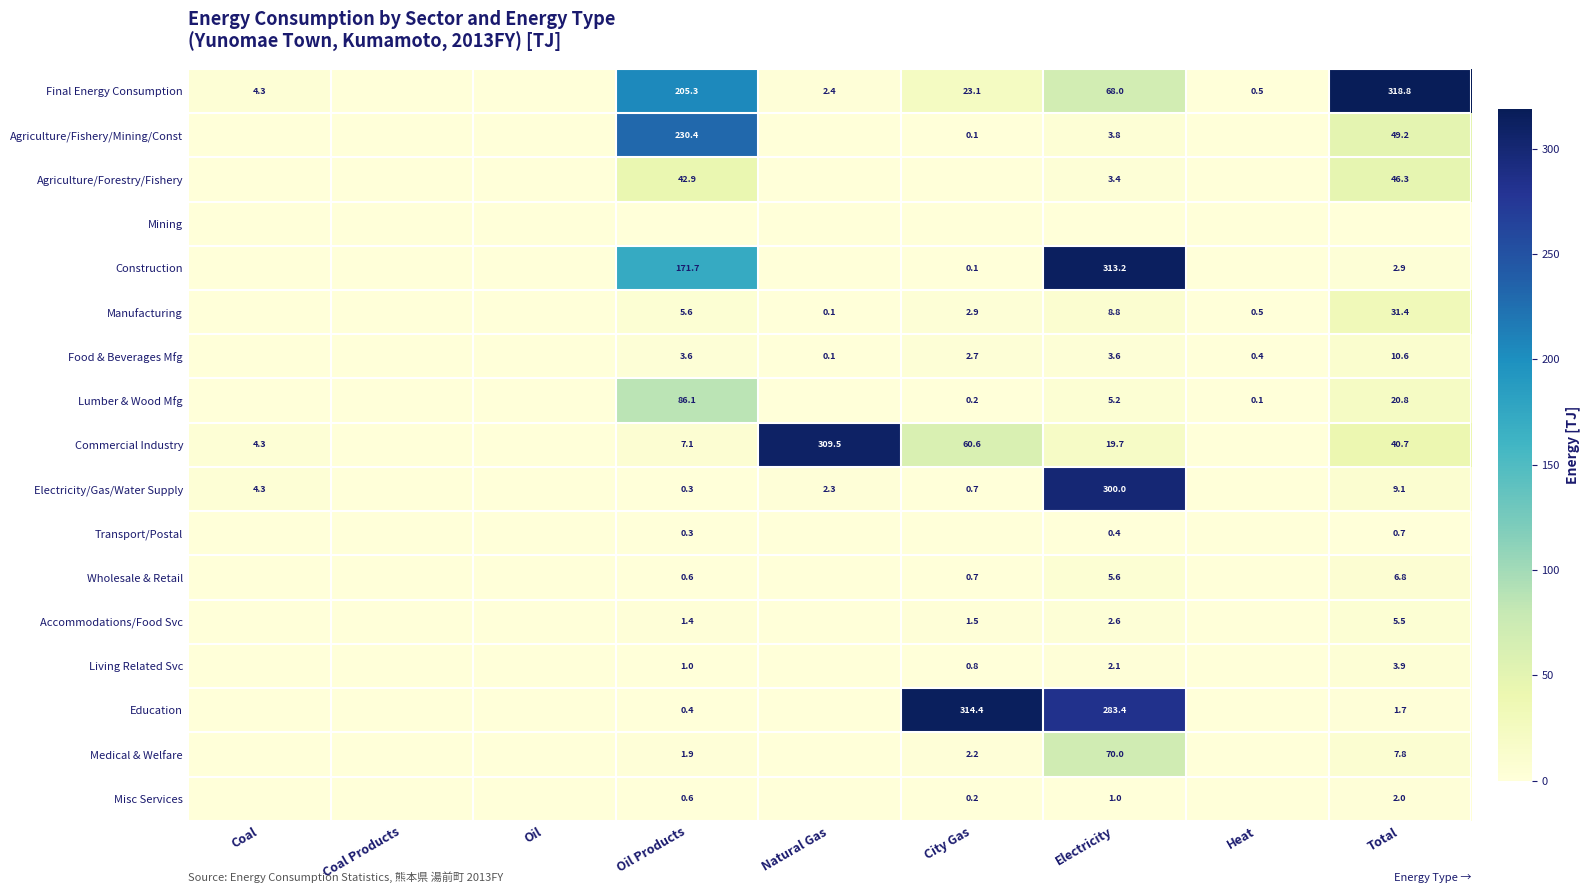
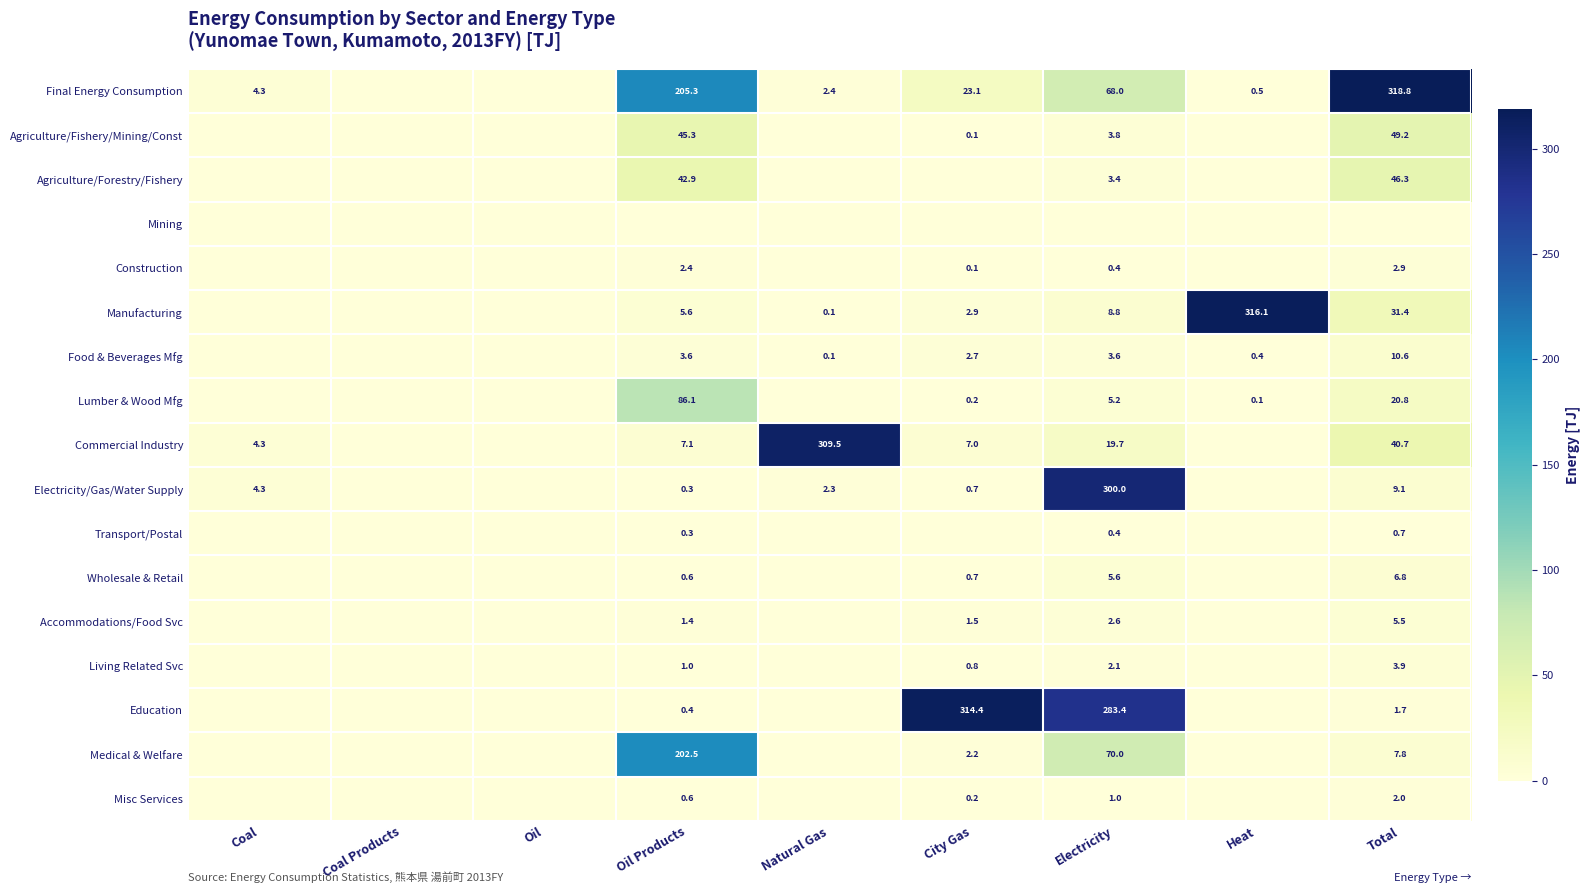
Agriculture/Fishery/Mining/Const, Oil Products: 230.4 -> 45.3
Construction, Oil Products: 171.7 -> 2.4
Construction, Electricity: 313.2 -> 0.4
Manufacturing, Heat: 0.5 -> 316.1
Commercial Industry, City Gas: 60.6 -> 7.0
Medical & Welfare, Oil Products: 1.9 -> 202.5
